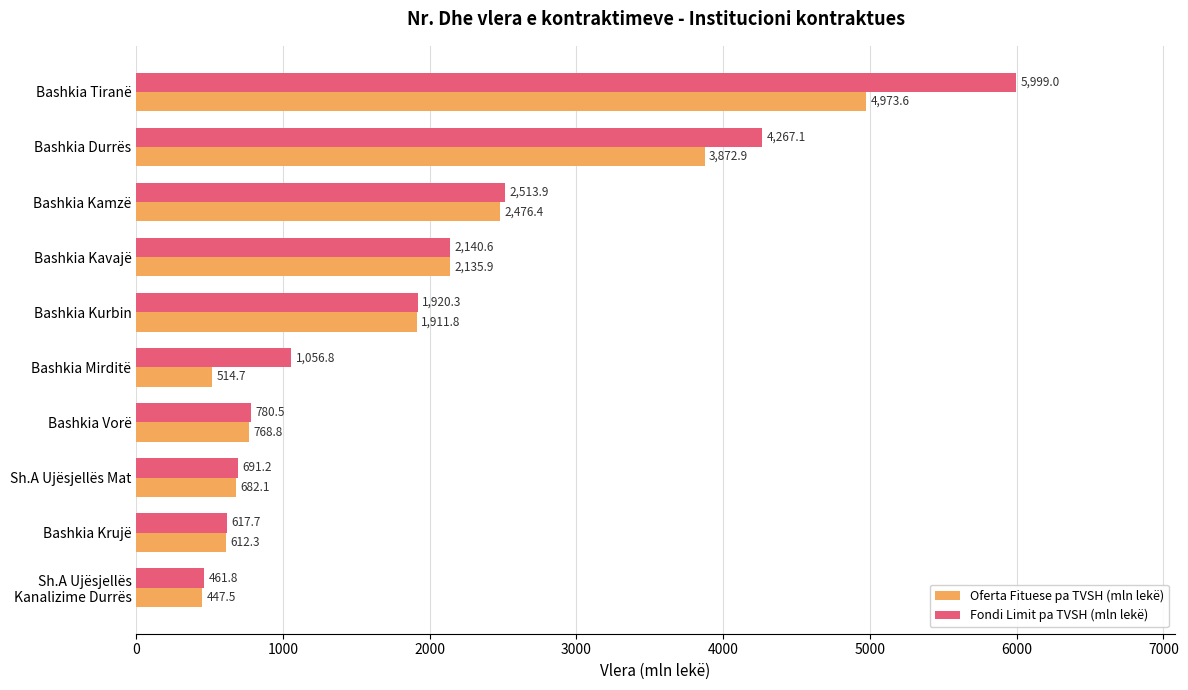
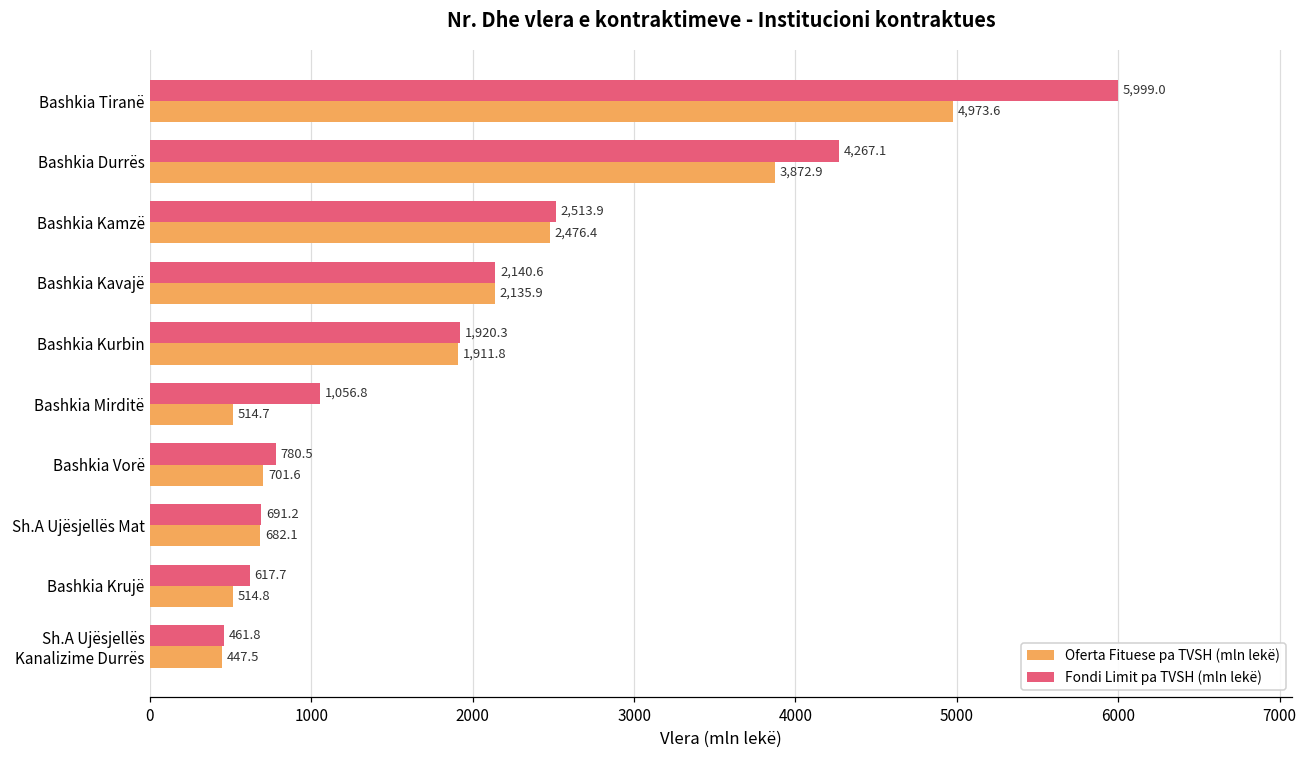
Oferta Fituese pa TVSH (mln lekë), Bashkia Vorë: 768.8 -> 701.6
Oferta Fituese pa TVSH (mln lekë), Bashkia Krujë: 612.3 -> 514.8
